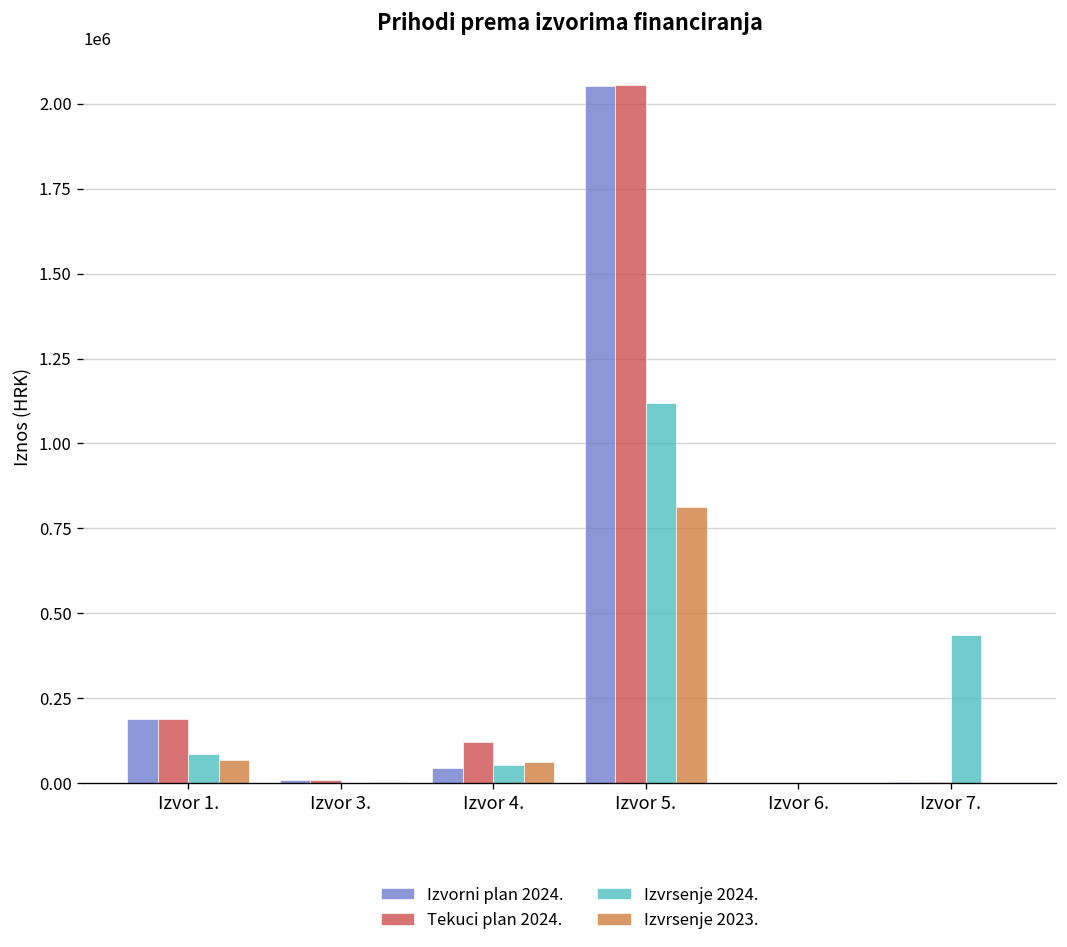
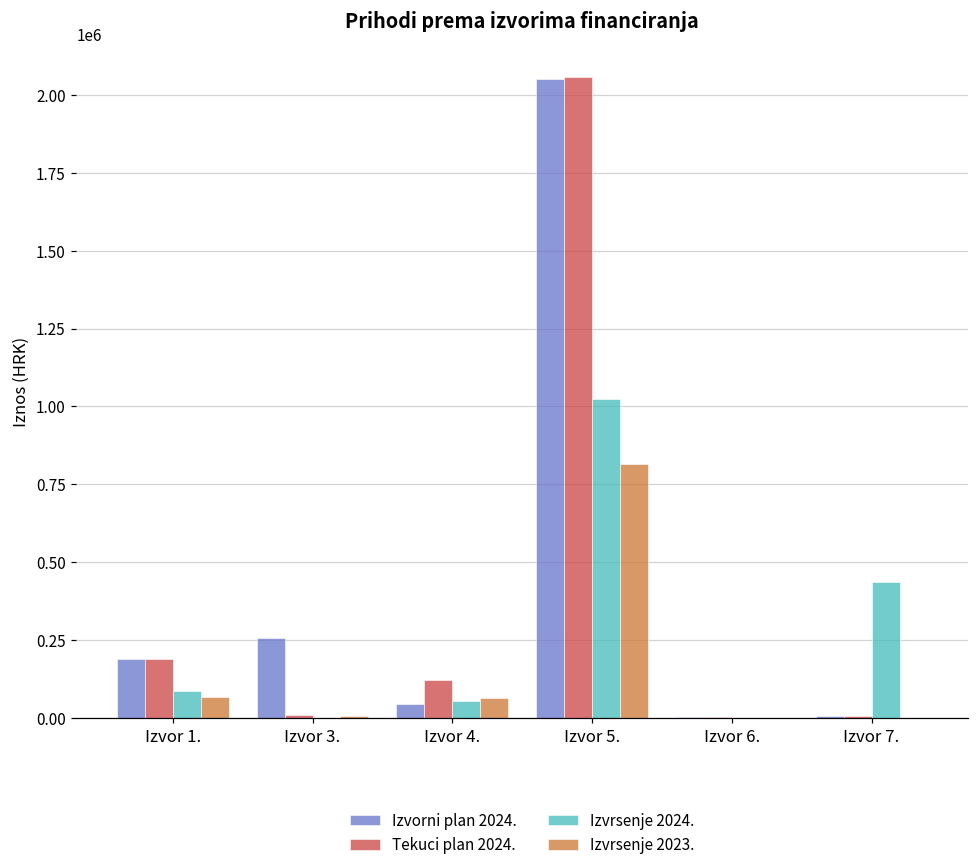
Izvorni plan 2024., Izvor 3.: 10000 -> 260000
Izvrsenje 2024., Izvor 5.: 1120000 -> 1020000
